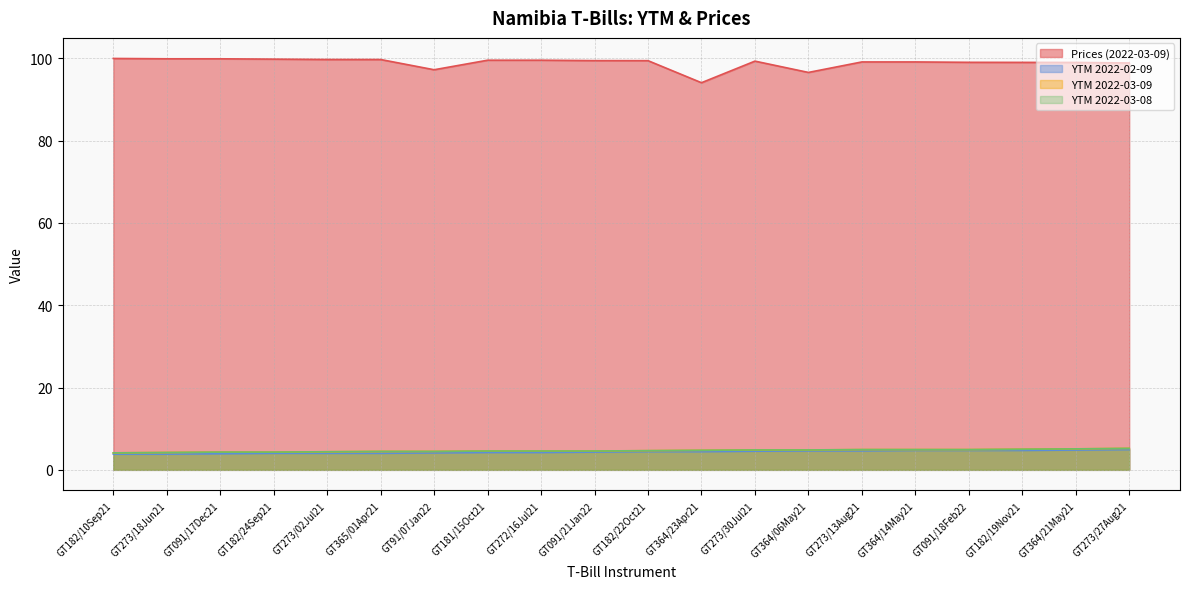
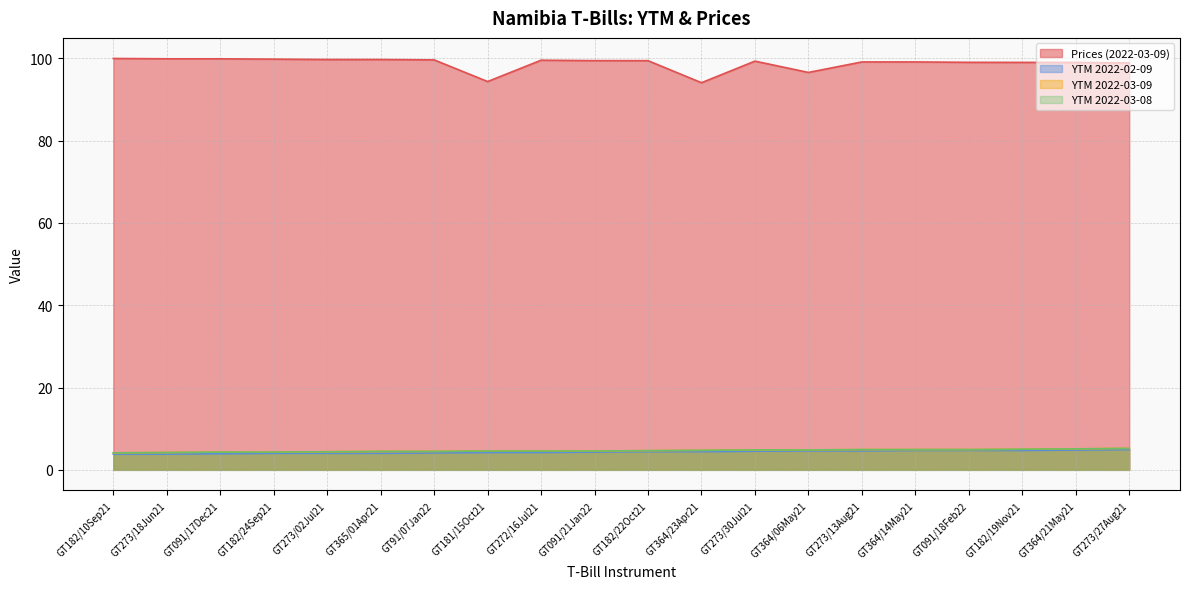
Prices (2022-03-09), GT91/07Jan22: 97 -> 100
Prices (2022-03-09), GT181/15Oct21: 100 -> 94
